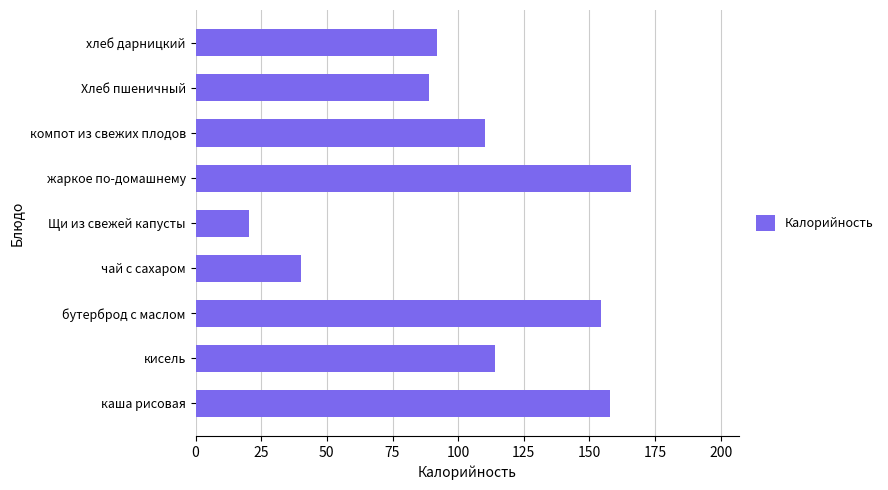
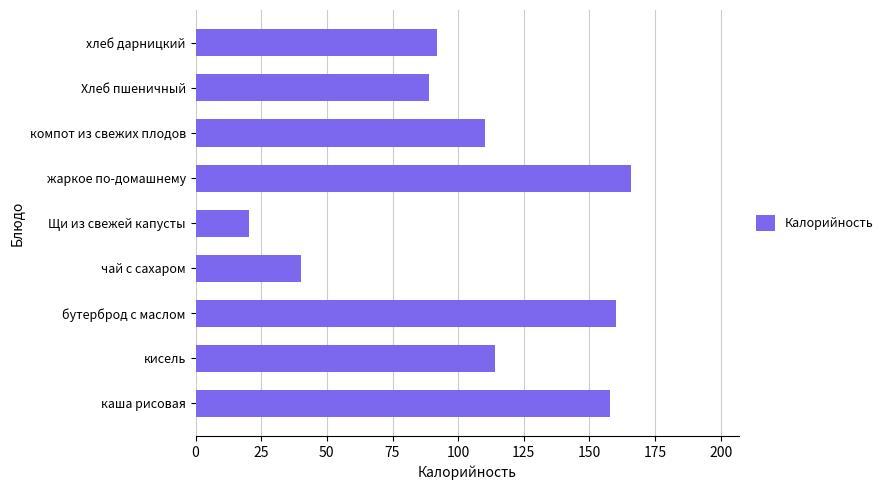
бутерброд с маслом: 155 -> 160
